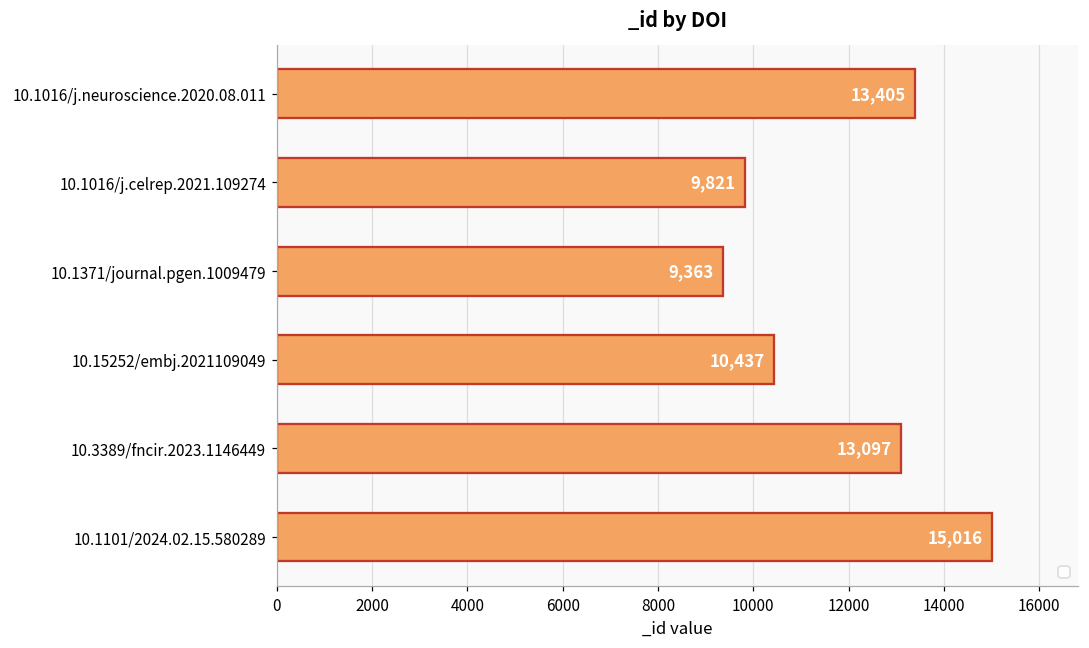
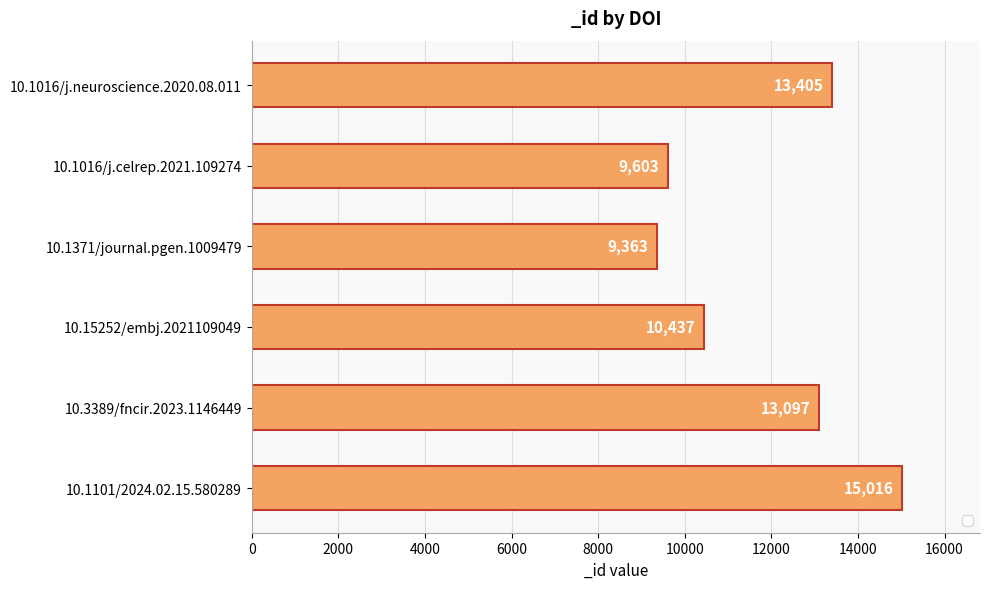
10.1016/j.celrep.2021.109274: 9,821 -> 9,603
